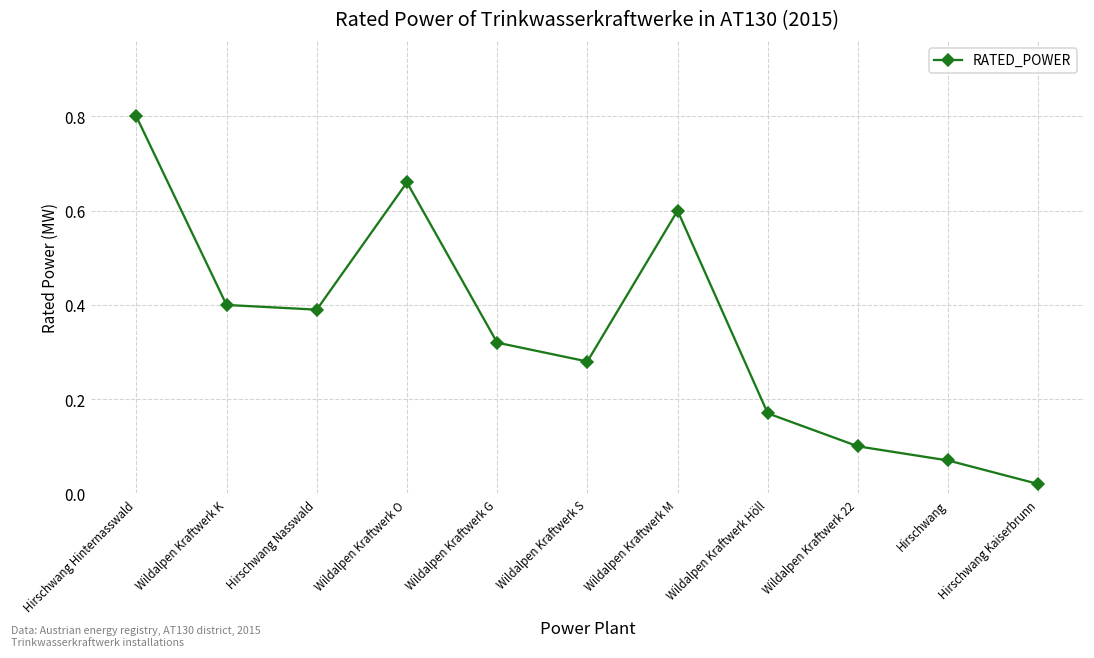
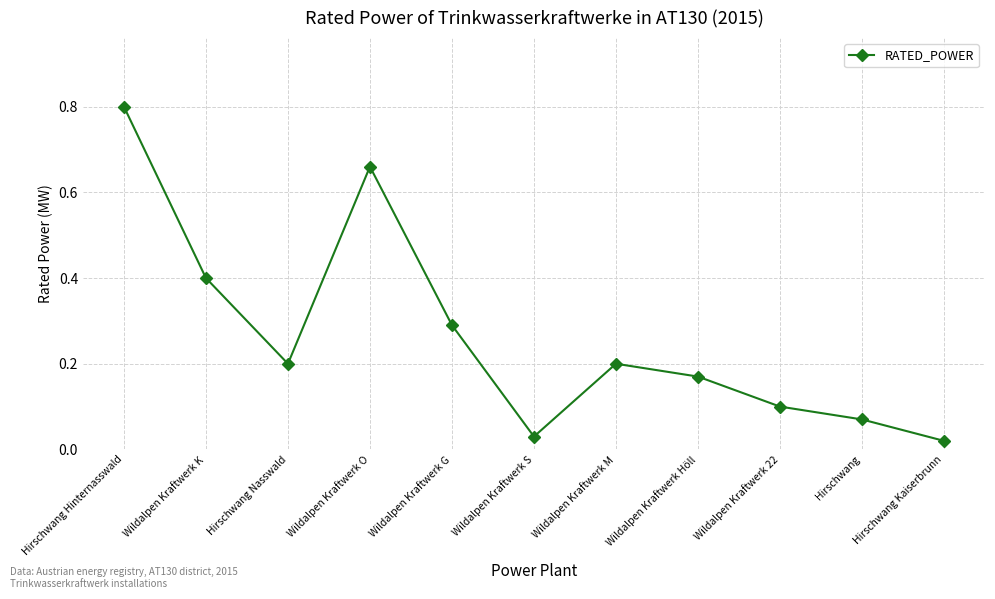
Hirschwang Nasswald: 0.39 -> 0.20
Wildalpen Kraftwerk G: 0.32 -> 0.29
Wildalpen Kraftwerk S: 0.28 -> 0.03
Wildalpen Kraftwerk M: 0.6 -> 0.2
